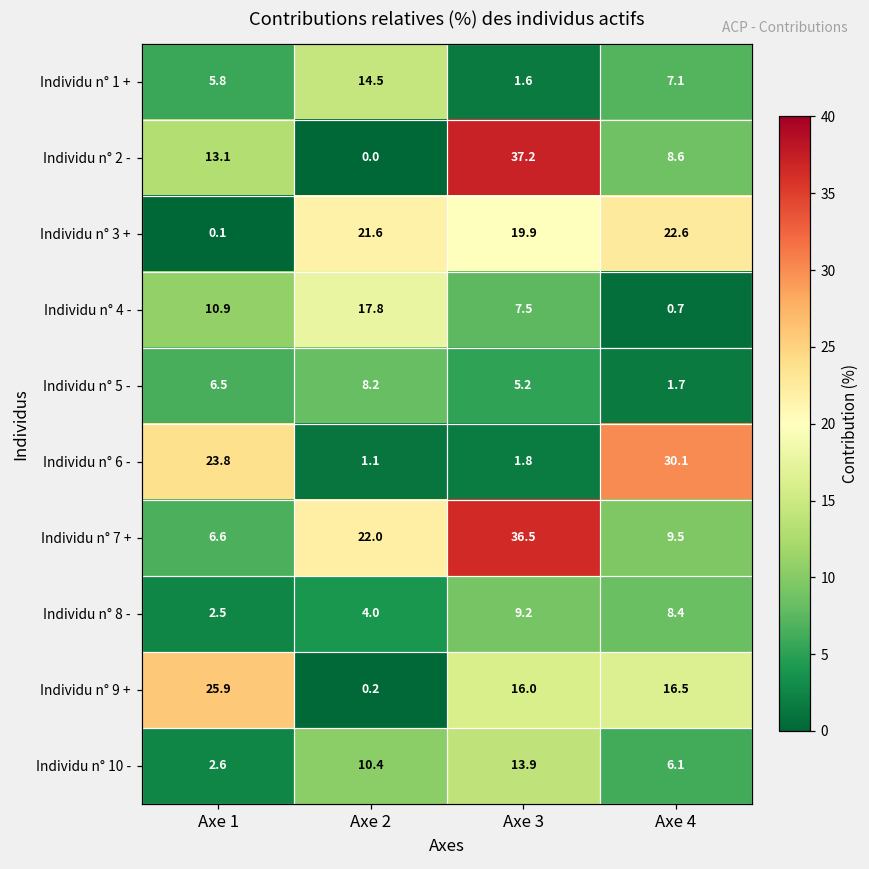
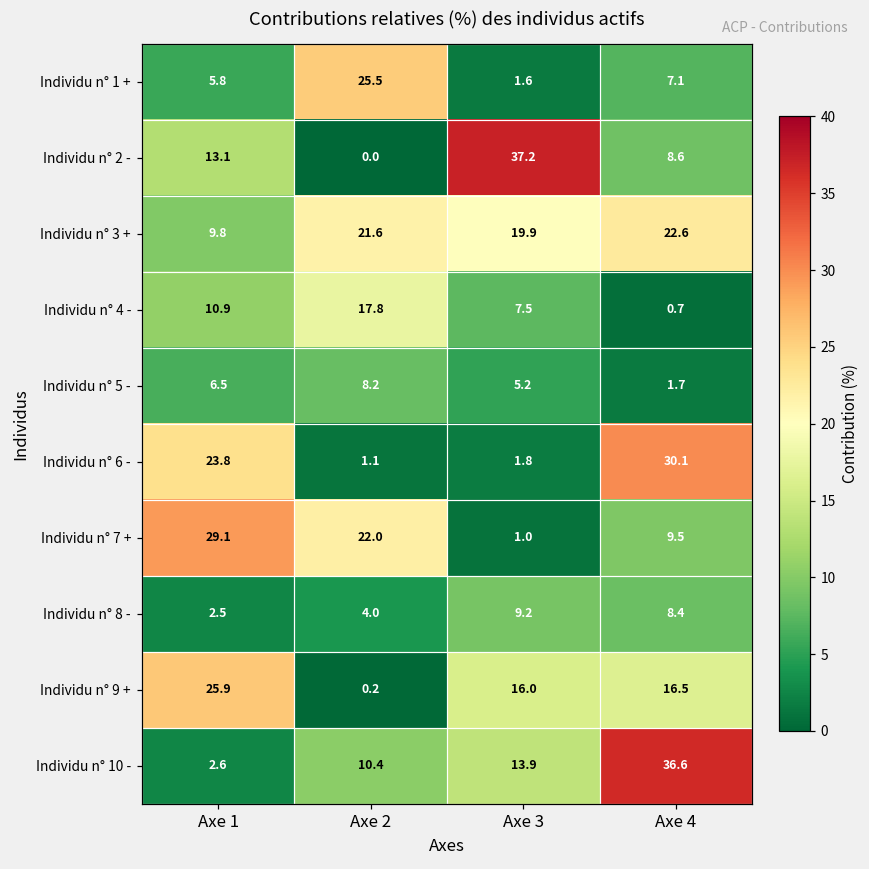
Individu n° 1 +, Axe 2: 14.5 -> 25.5
Individu n° 3 +, Axe 1: 0.1 -> 9.8
Individu n° 7 +, Axe 1: 6.6 -> 29.1
Individu n° 7 +, Axe 3: 36.5 -> 1.0
Individu n° 10 -, Axe 4: 6.1 -> 36.6
